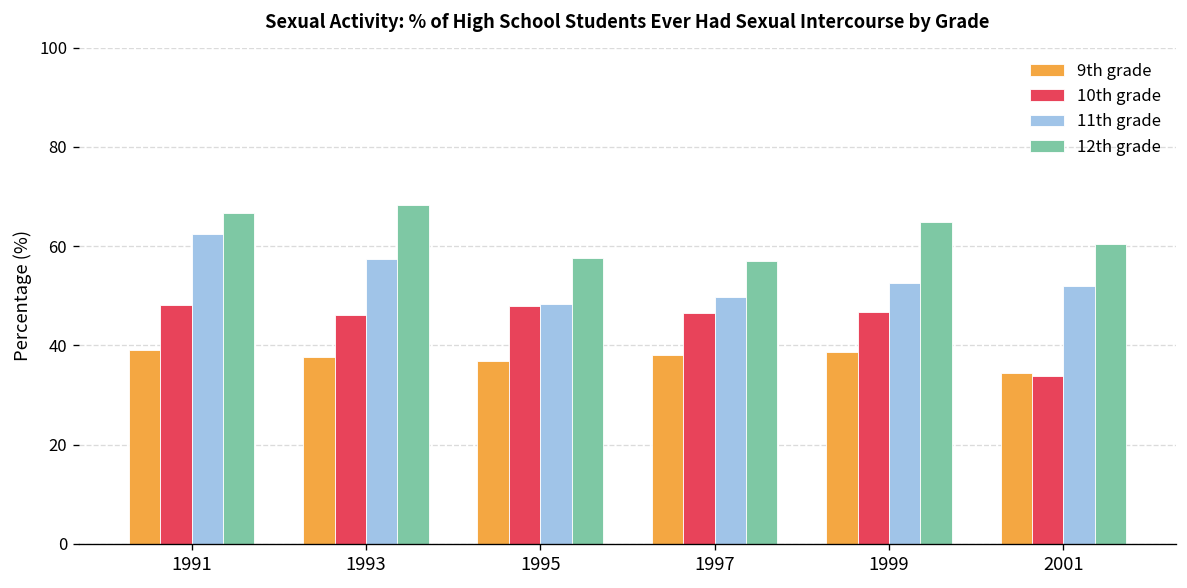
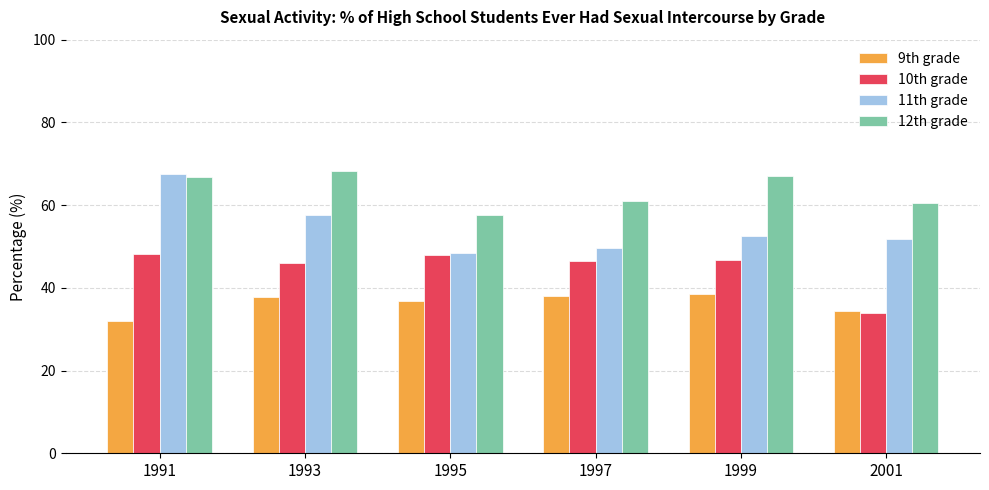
9th grade, 1991: 39 -> 32
11th grade, 1991: 62 -> 68
12th grade, 1997: 57 -> 61
12th grade, 1999: 65 -> 67
